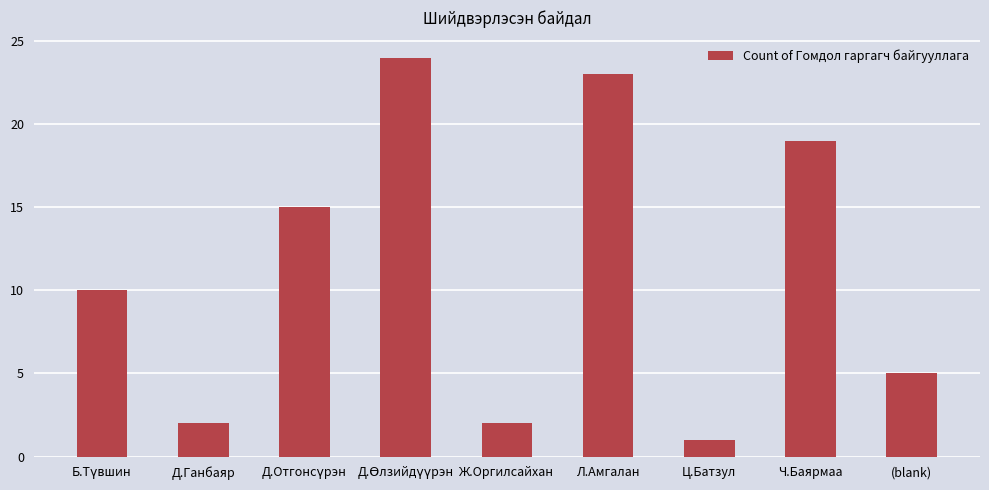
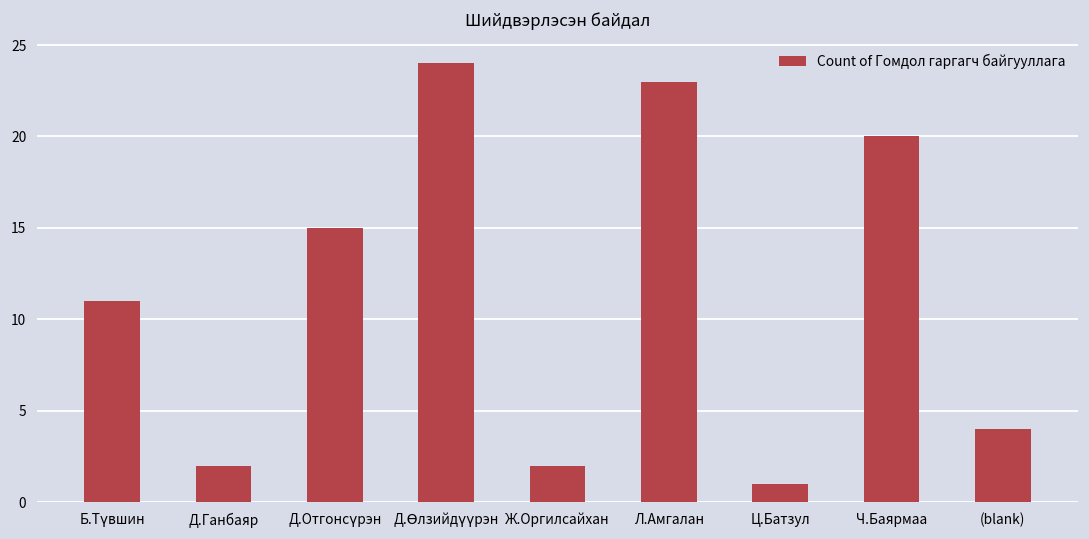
Б.Түвшин: 10 -> 11
Ч.Баярмаа: 19 -> 20
(blank): 5 -> 4
